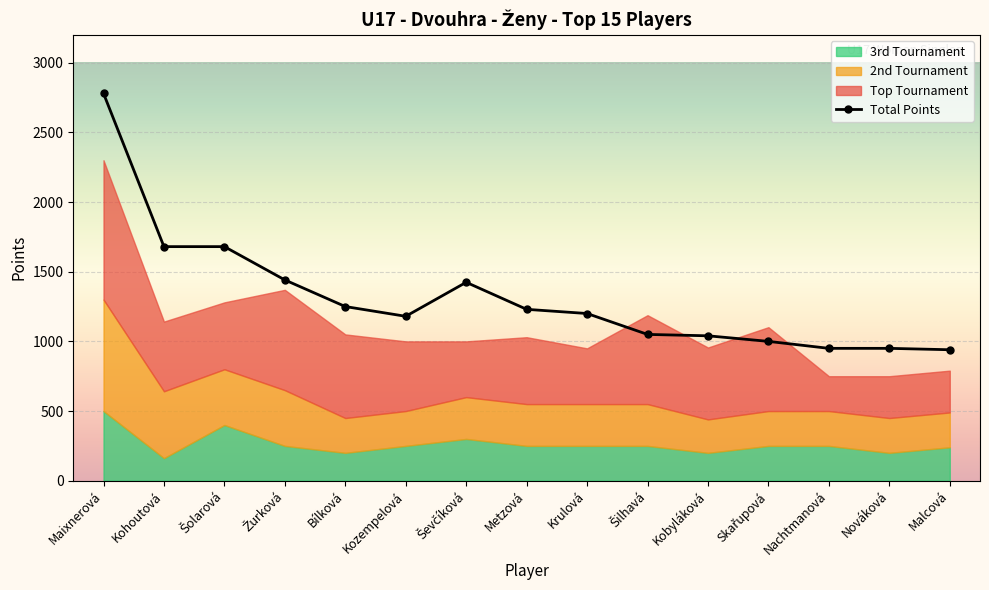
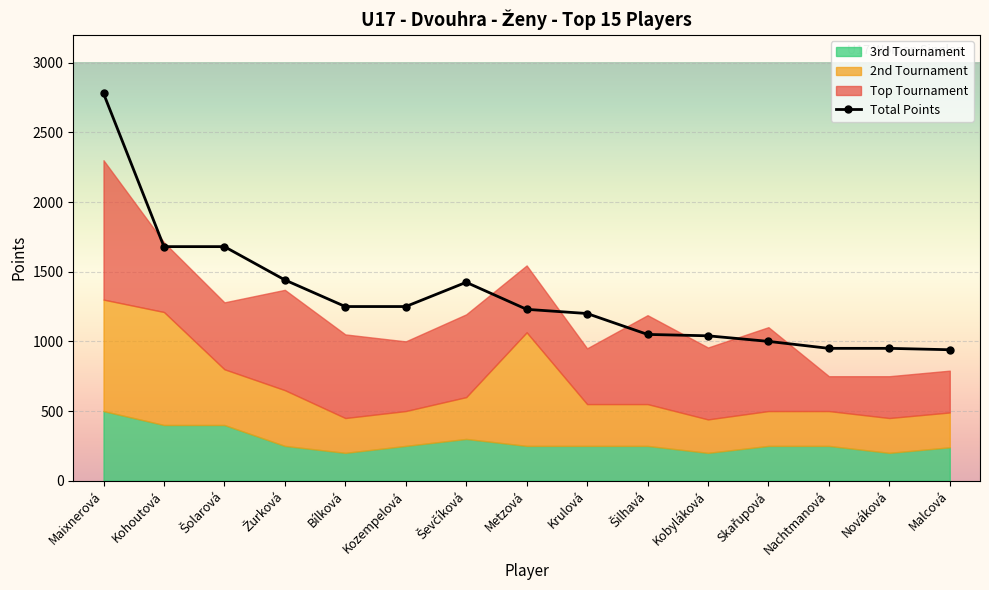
3rd Tournament, Kohoutová: 160 -> 400
2nd Tournament, Kohoutová: 480 -> 810
Total Points, Kozempelová: 1180 -> 1250
Top Tournament, Ševčíková: 400 -> 590
2nd Tournament, Metzová: 300 -> 820
